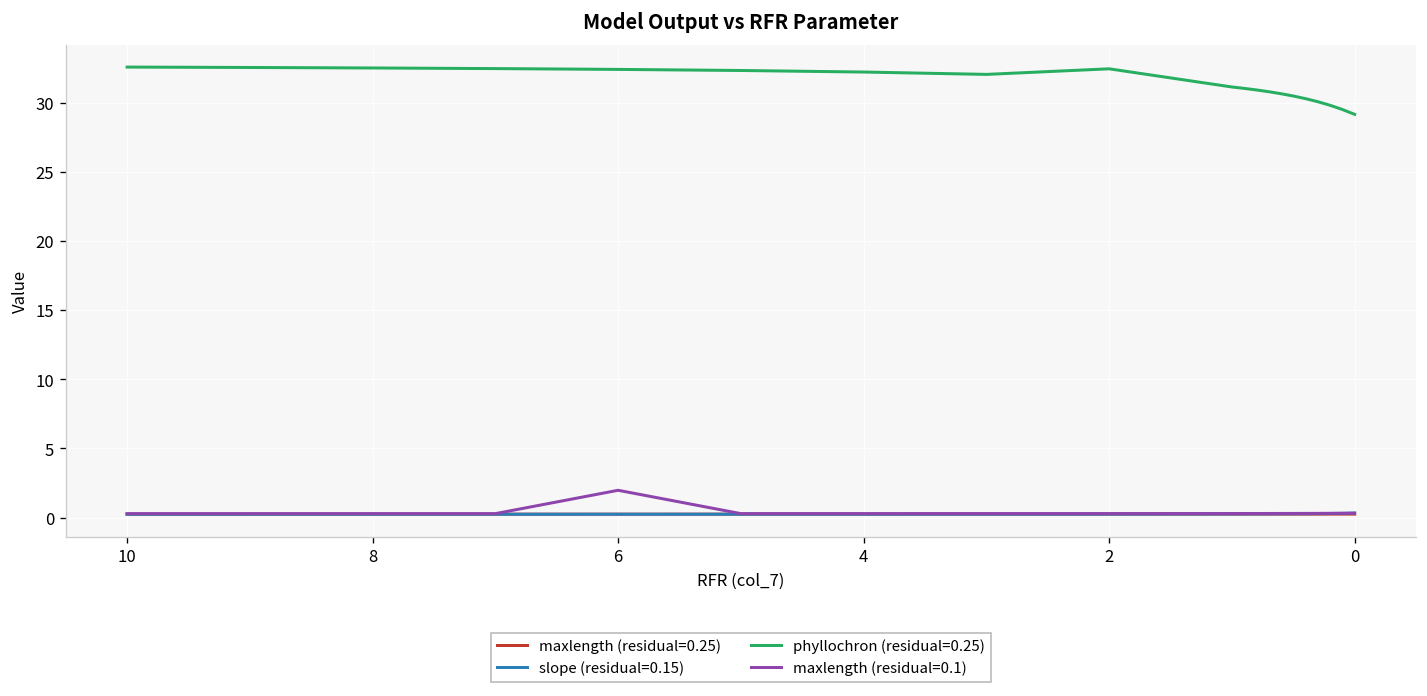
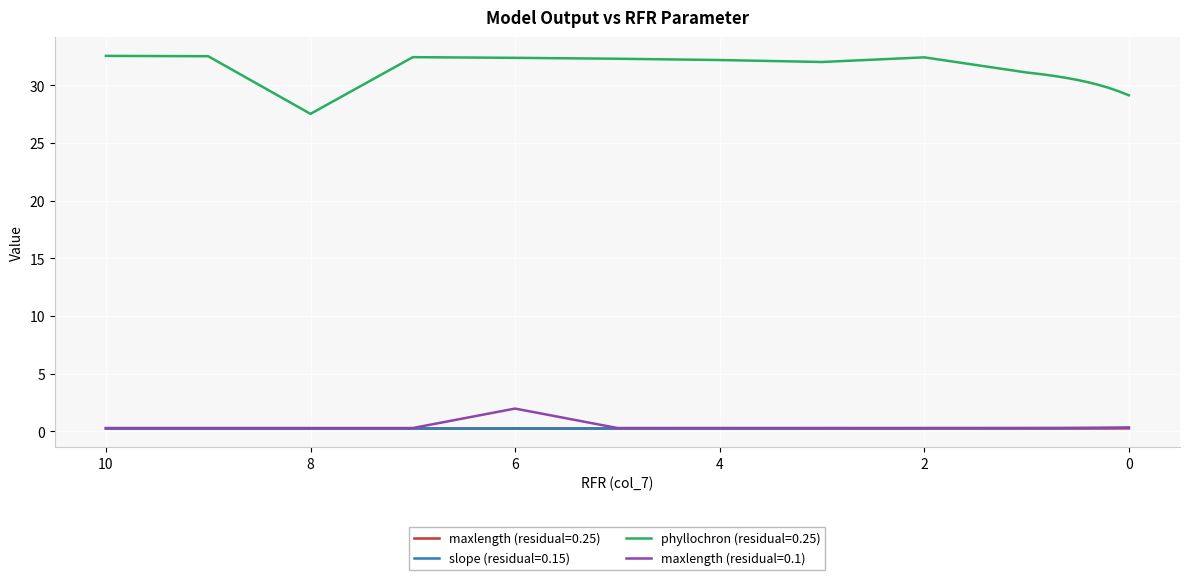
phyllochron (residual=0.25), 8: 32.5 -> 27.5
